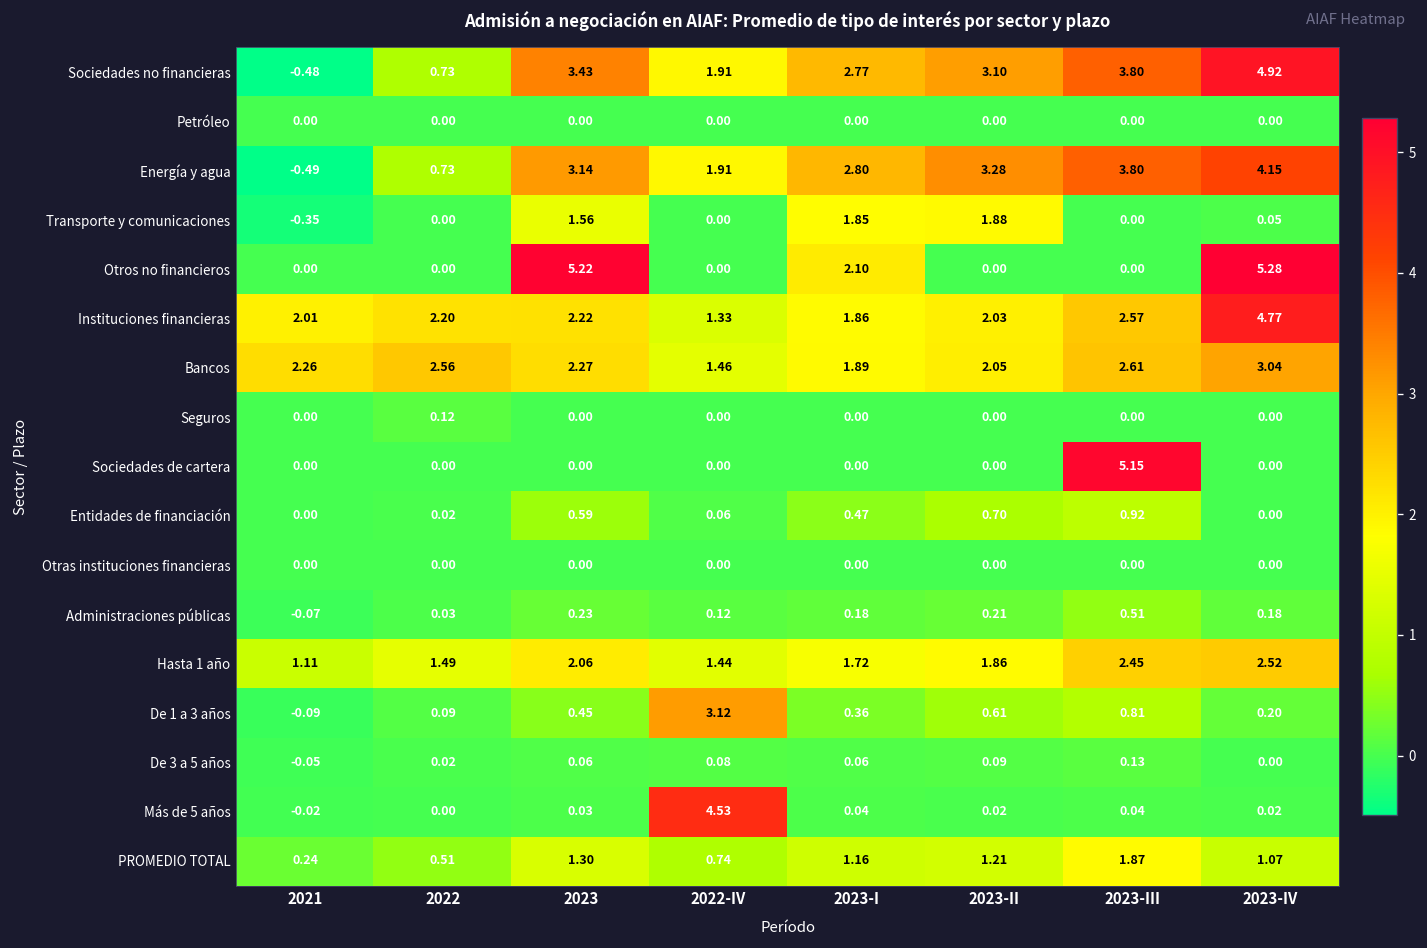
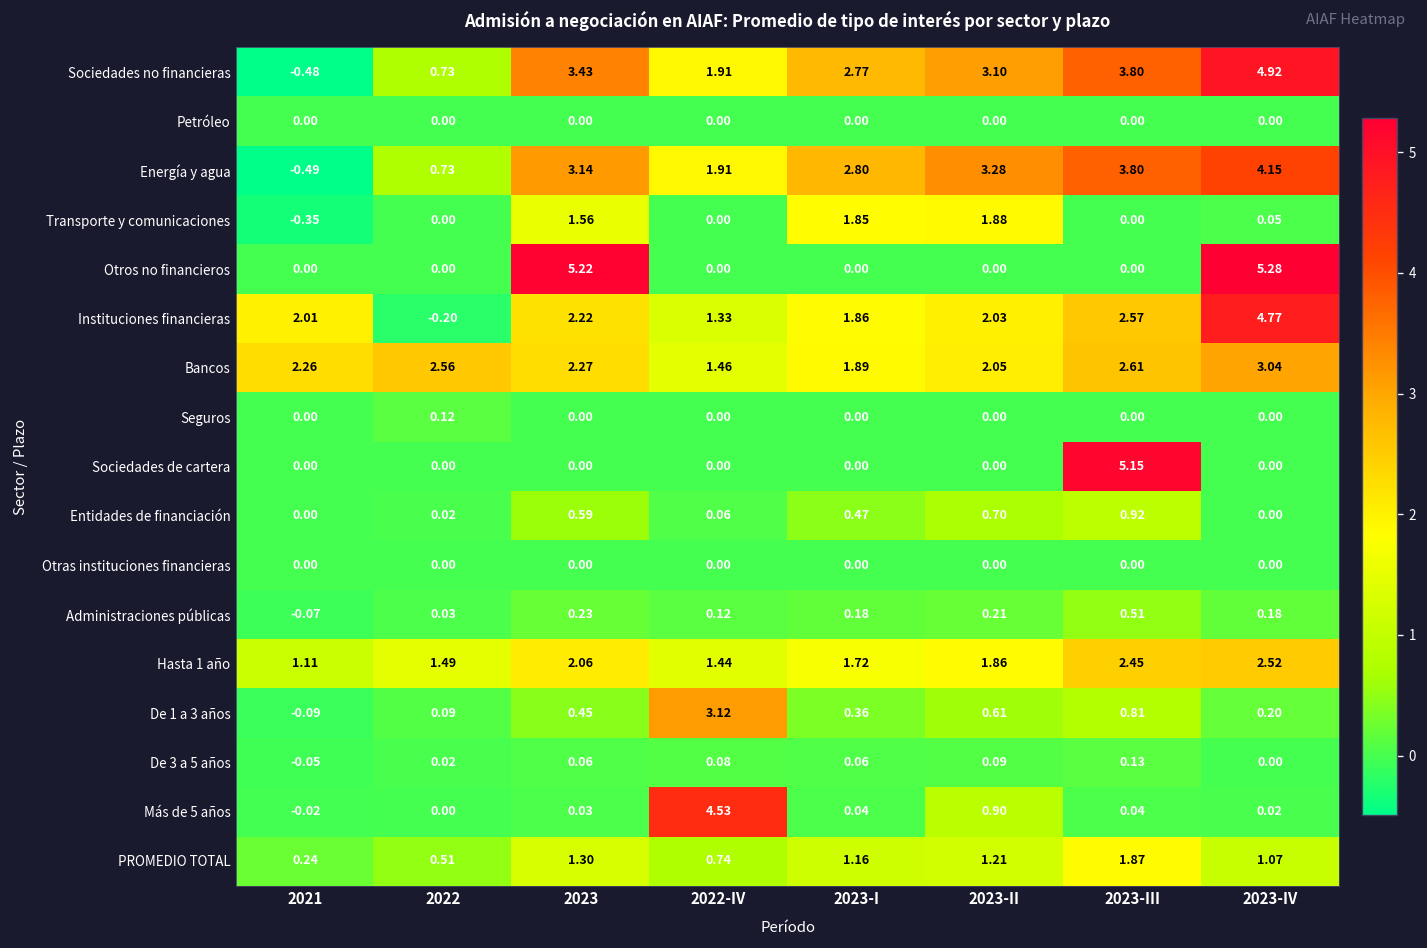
Otros no financieros, 2023-I: 2.10 -> 0.00
Instituciones financieras, 2022: 2.20 -> -0.20
Más de 5 años, 2023-II: 0.02 -> 0.90
